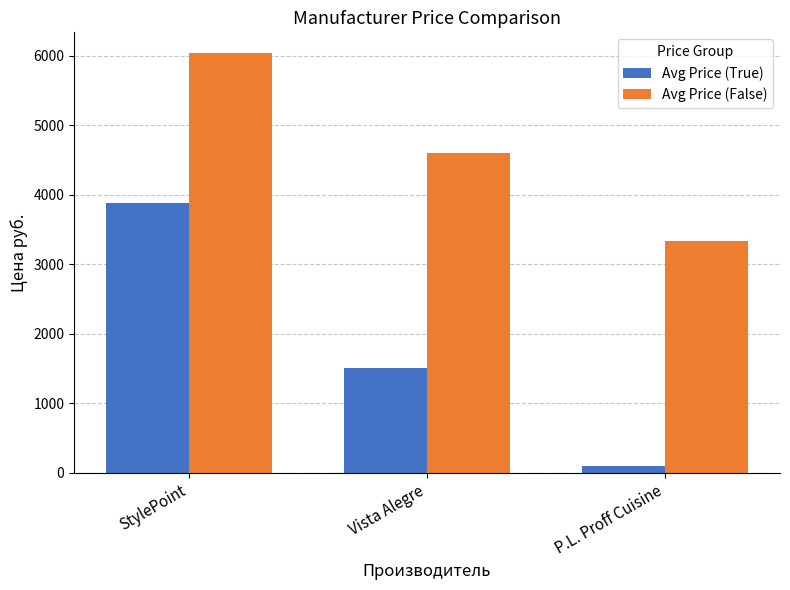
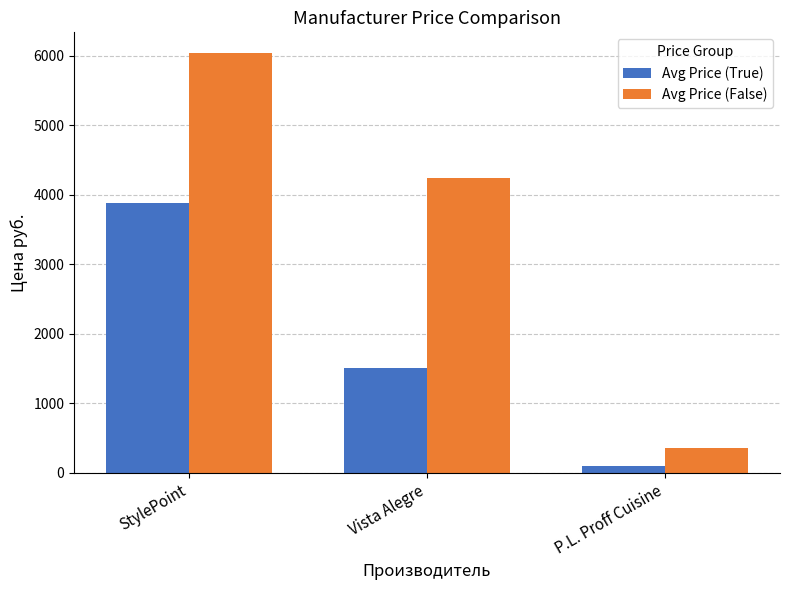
Avg Price (False), Vista Alegre: 4600 -> 4200
Avg Price (False), P.L. Proff Cuisine: 3300 -> 400
